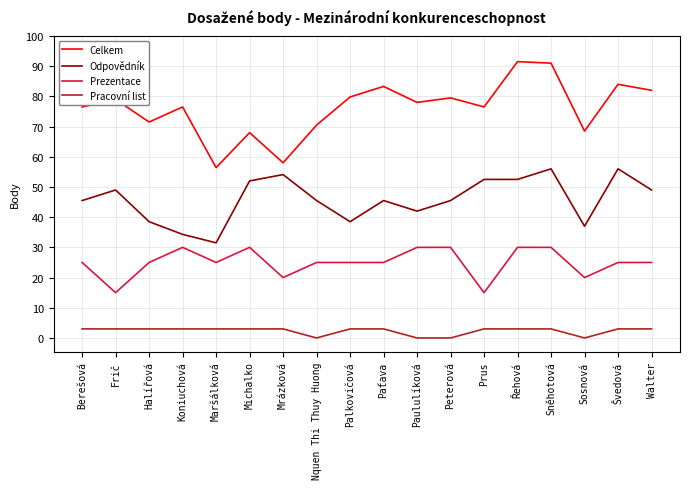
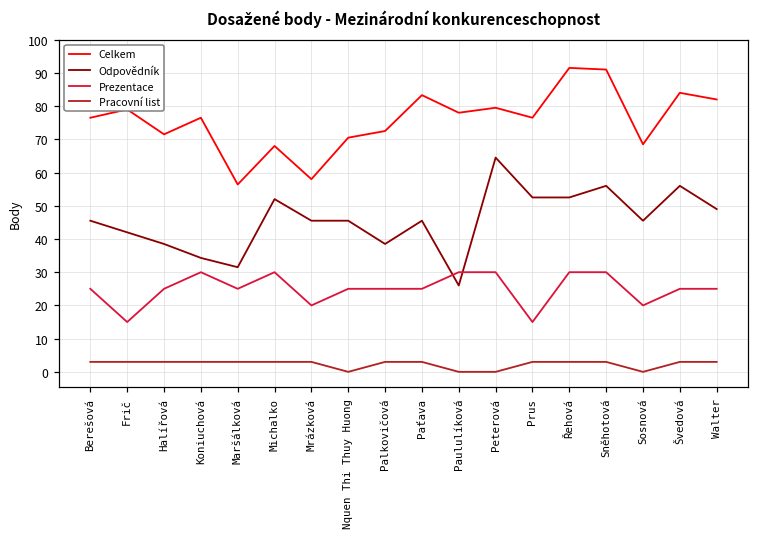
Odpovědník, Frič: 49 -> 42
Odpovědník, Mrázková: 54 -> 46
Celkem, Palkovičová: 80 -> 73
Odpovědník, Paululíková: 42 -> 26
Odpovědník, Peterová: 46 -> 65
Odpovědník, Sosnová: 37 -> 46
